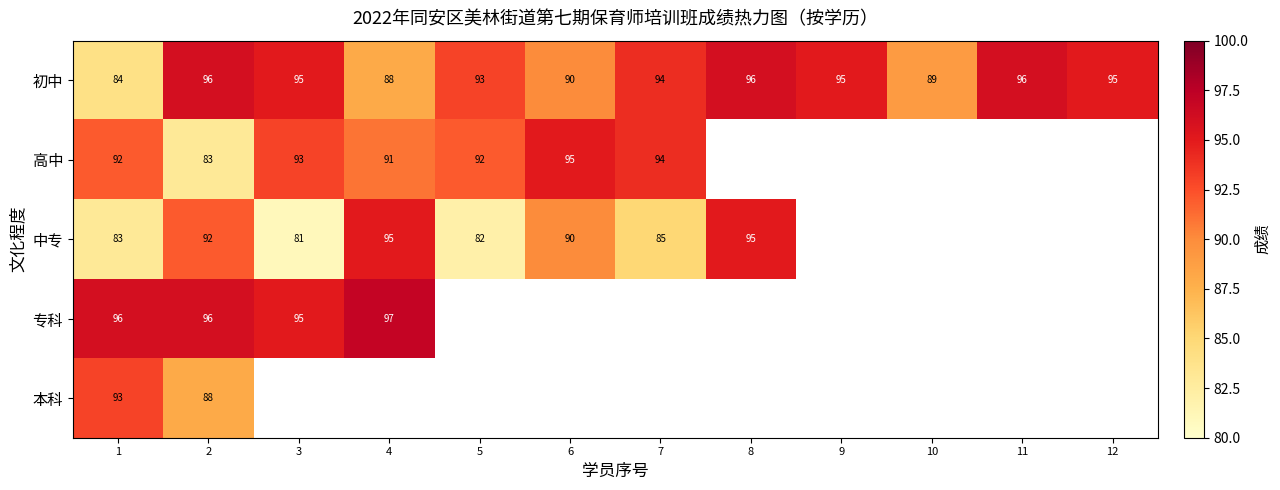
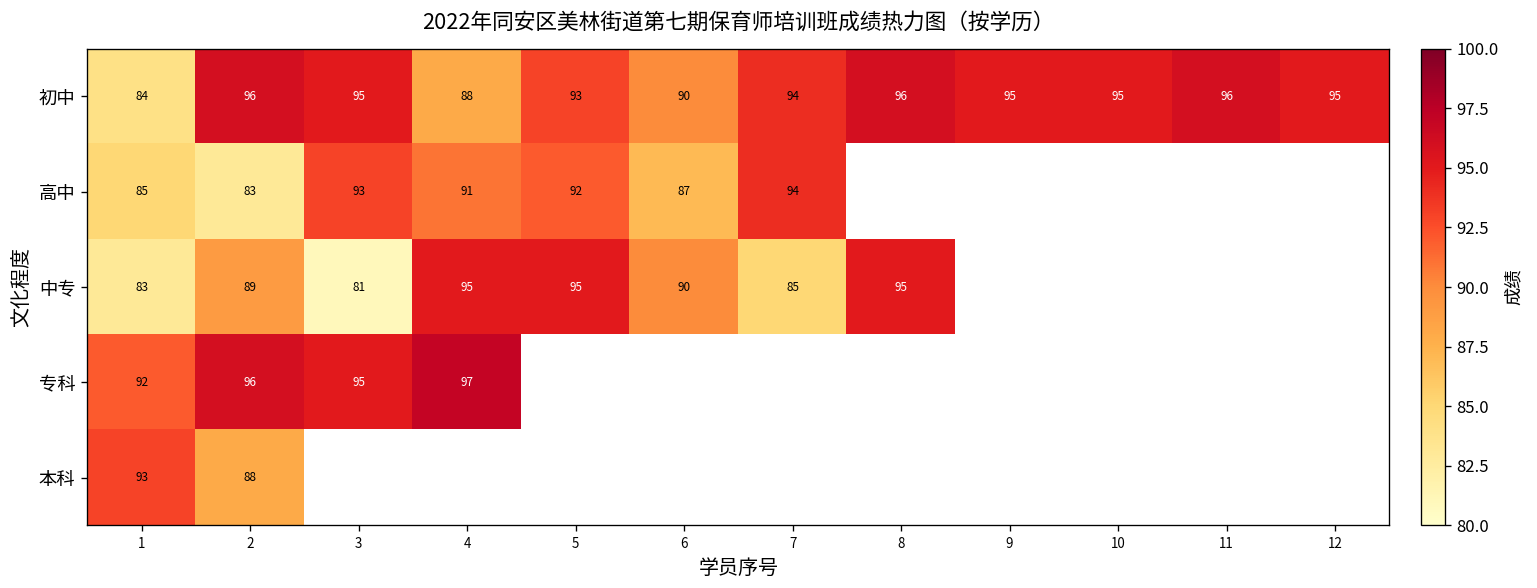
初中, 10: 89 -> 95
高中, 1: 92 -> 85
高中, 6: 95 -> 87
中专, 2: 92 -> 89
中专, 5: 82 -> 95
专科, 1: 96 -> 92
